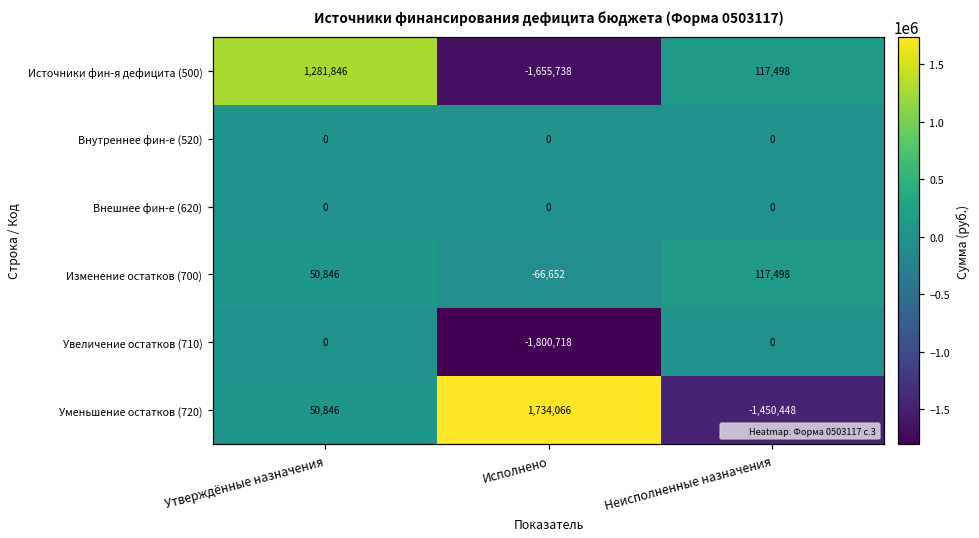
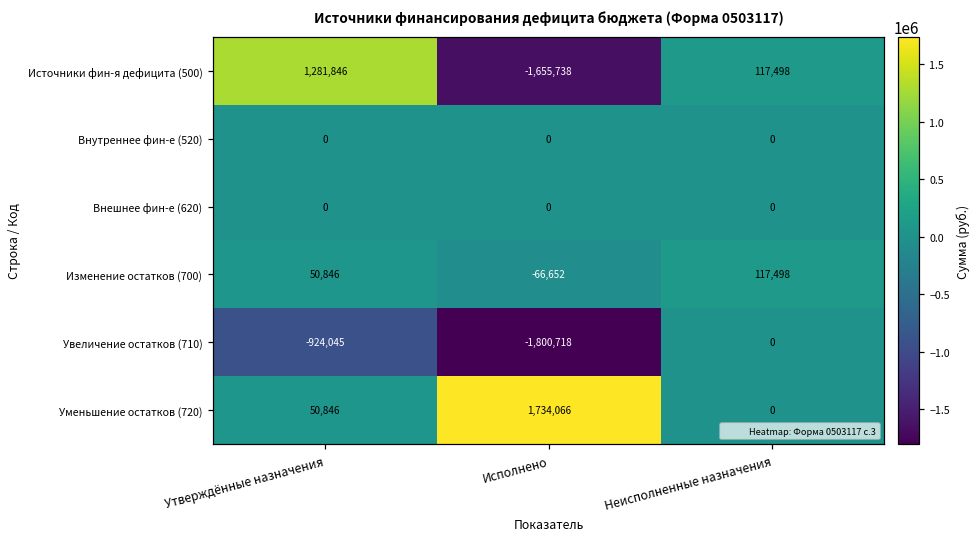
Увеличение остатков (710), Утверждённые назначения: 0 -> -924,045
Уменьшение остатков (720), Неисполненные назначения: -1,450,448 -> 0
